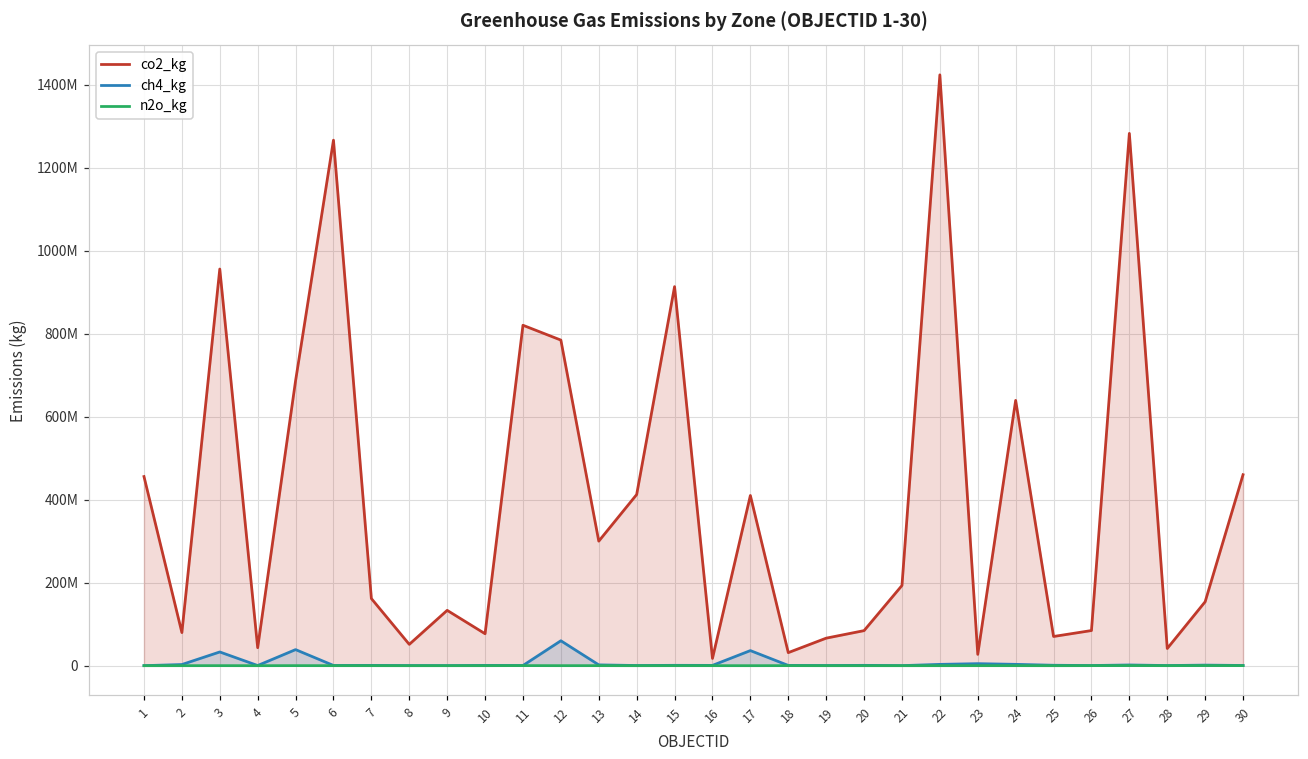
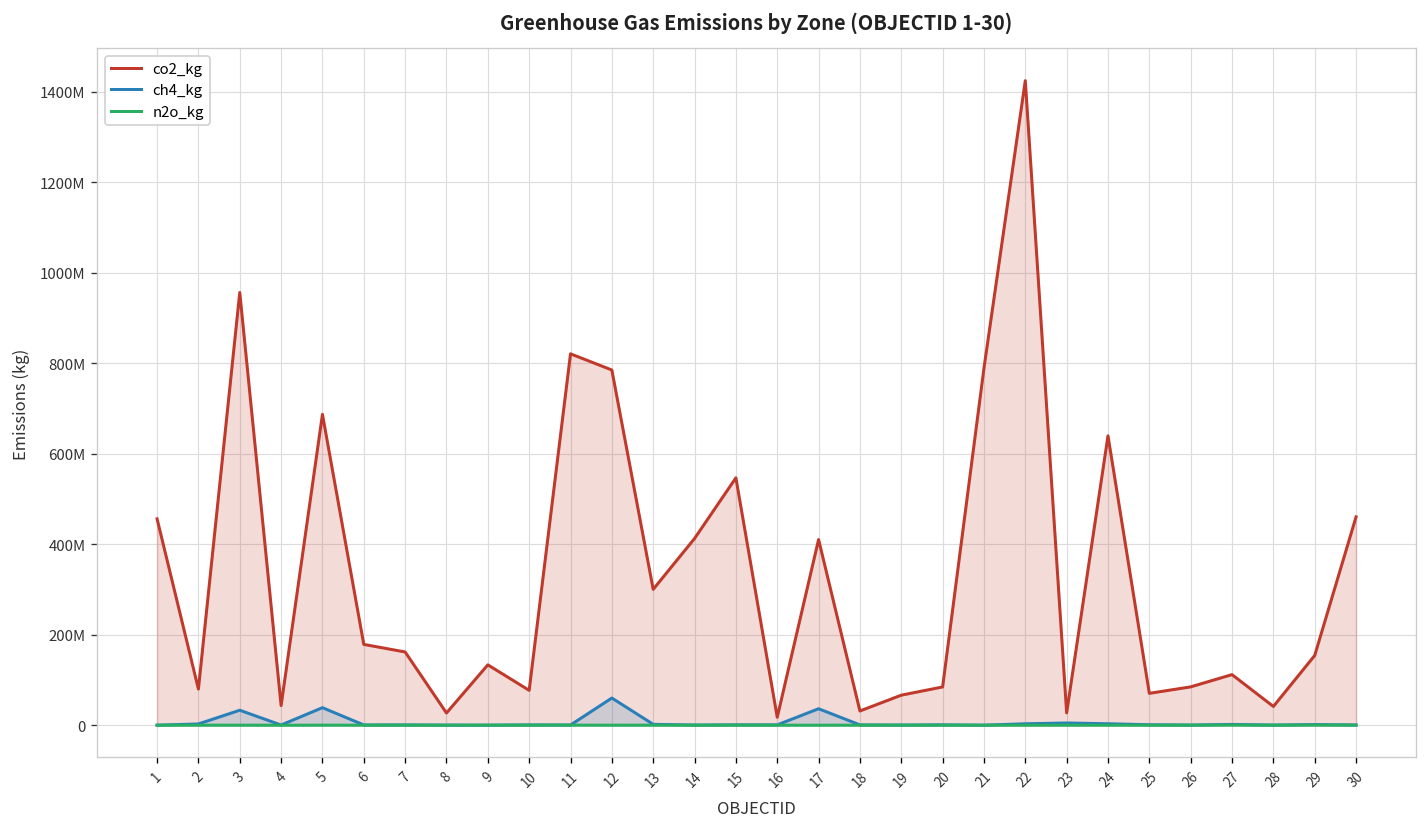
co2_kg, 6: 1270000000 -> 180000000
co2_kg, 8: 50000000 -> 30000000
co2_kg, 15: 910000000 -> 550000000
co2_kg, 21: 190000000 -> 790000000
co2_kg, 27: 1280000000 -> 110000000
